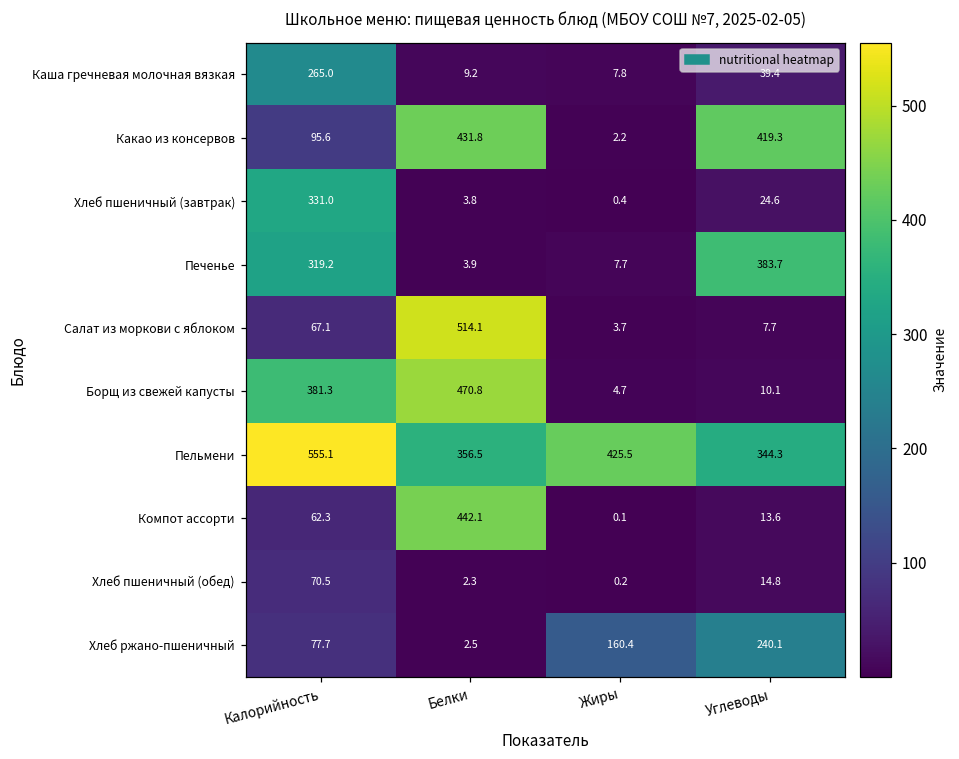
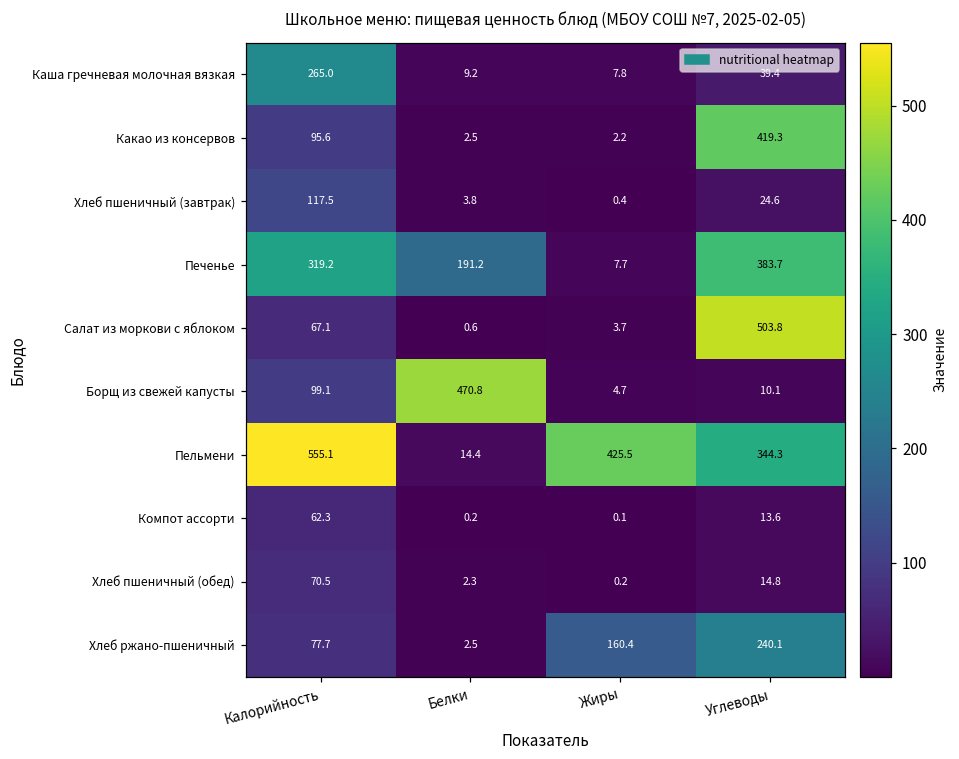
Какао из консервов, Белки: 431.8 -> 2.5
Хлеб пшеничный (завтрак), Калорийность: 331.0 -> 117.5
Печенье, Белки: 3.9 -> 191.2
Салат из моркови с яблоком, Белки: 514.1 -> 0.6
Салат из моркови с яблоком, Углеводы: 7.7 -> 503.8
Борщ из свежей капусты, Калорийность: 381.3 -> 99.1
Пельмени, Белки: 356.5 -> 14.4
Компот ассорти, Белки: 442.1 -> 0.2
